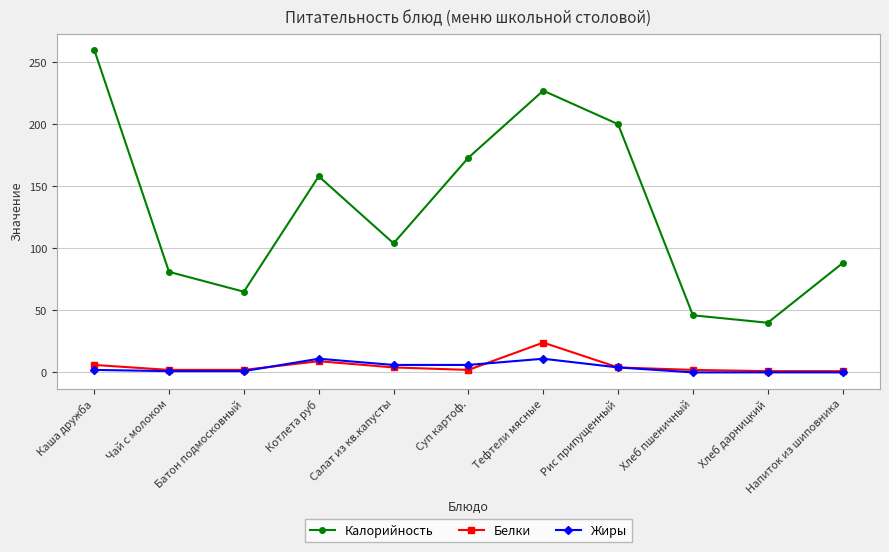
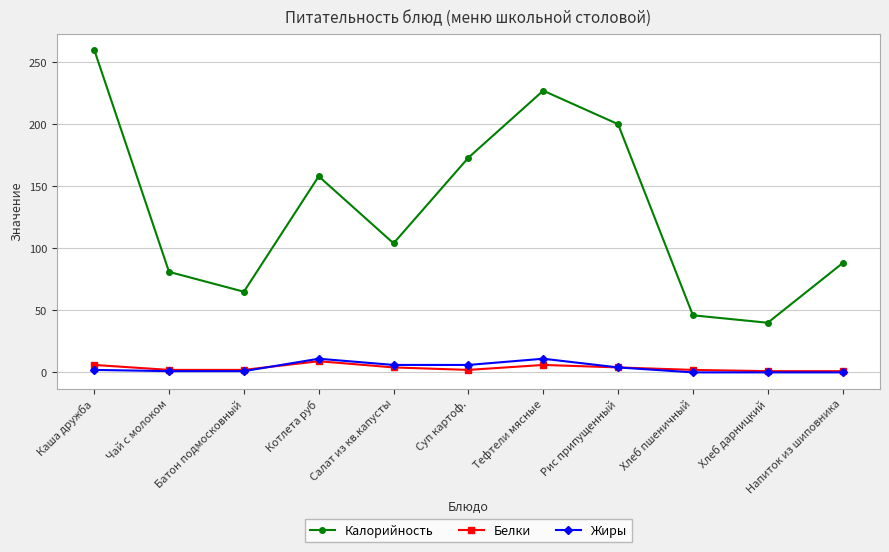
Белки, Тефтели мясные: 24 -> 6
